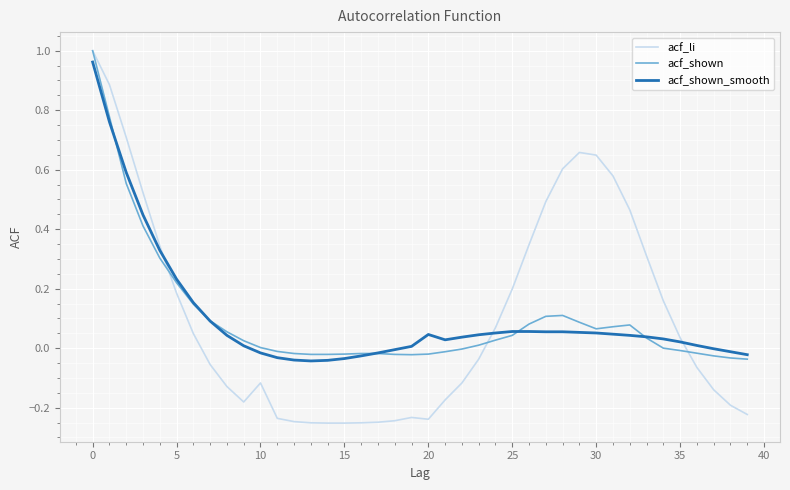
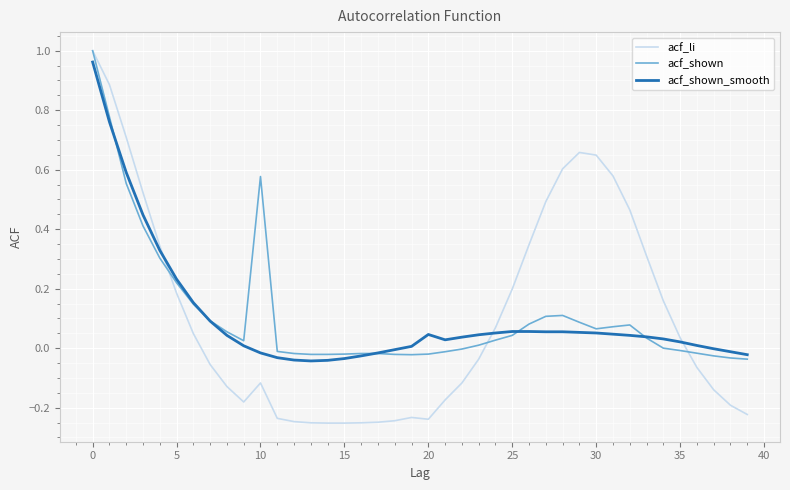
acf_shown, 10: 0.00 -> 0.58
